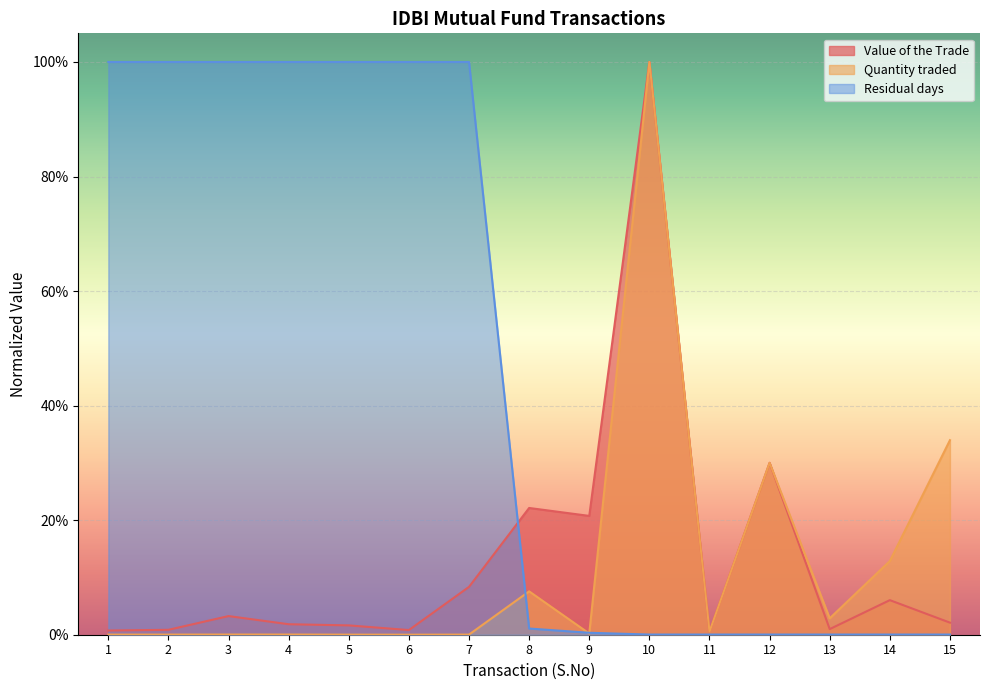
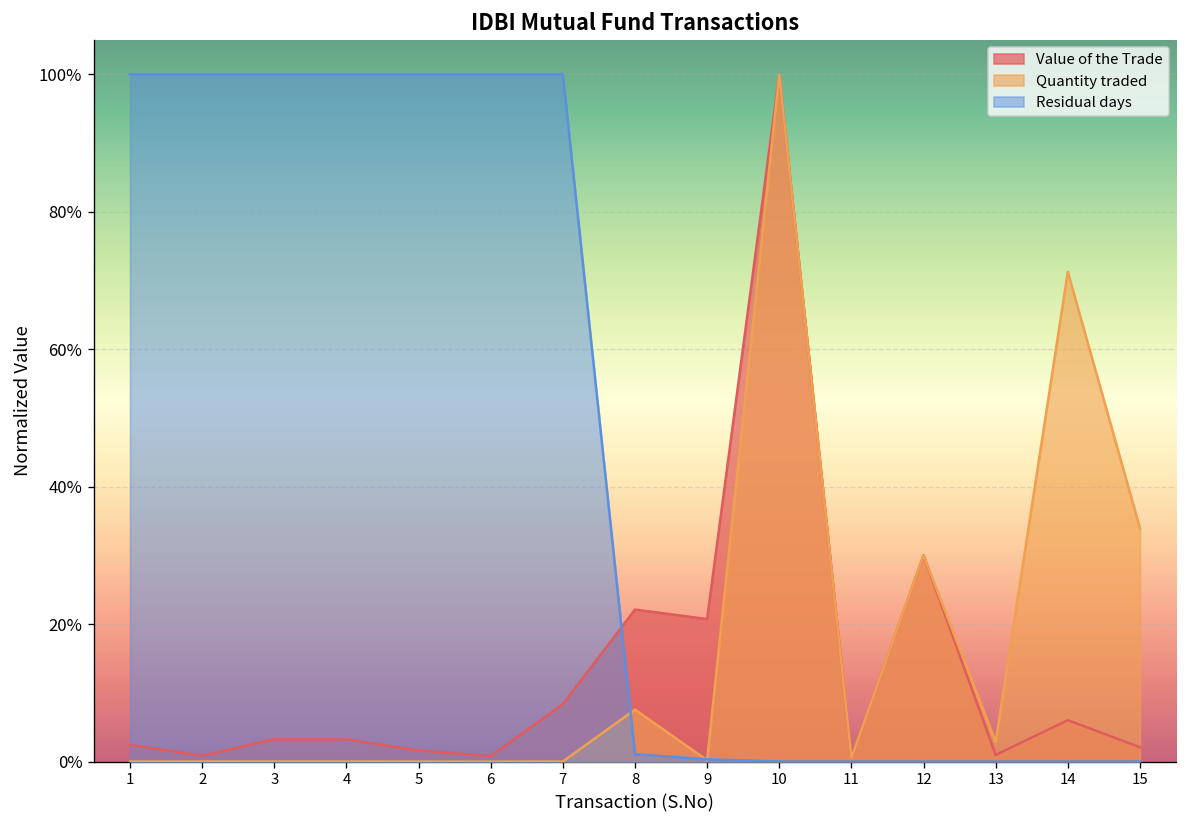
Value of the Trade, 1: 1% -> 2%
Value of the Trade, 4: 2% -> 3%
Quantity traded, 14: 13% -> 71%
